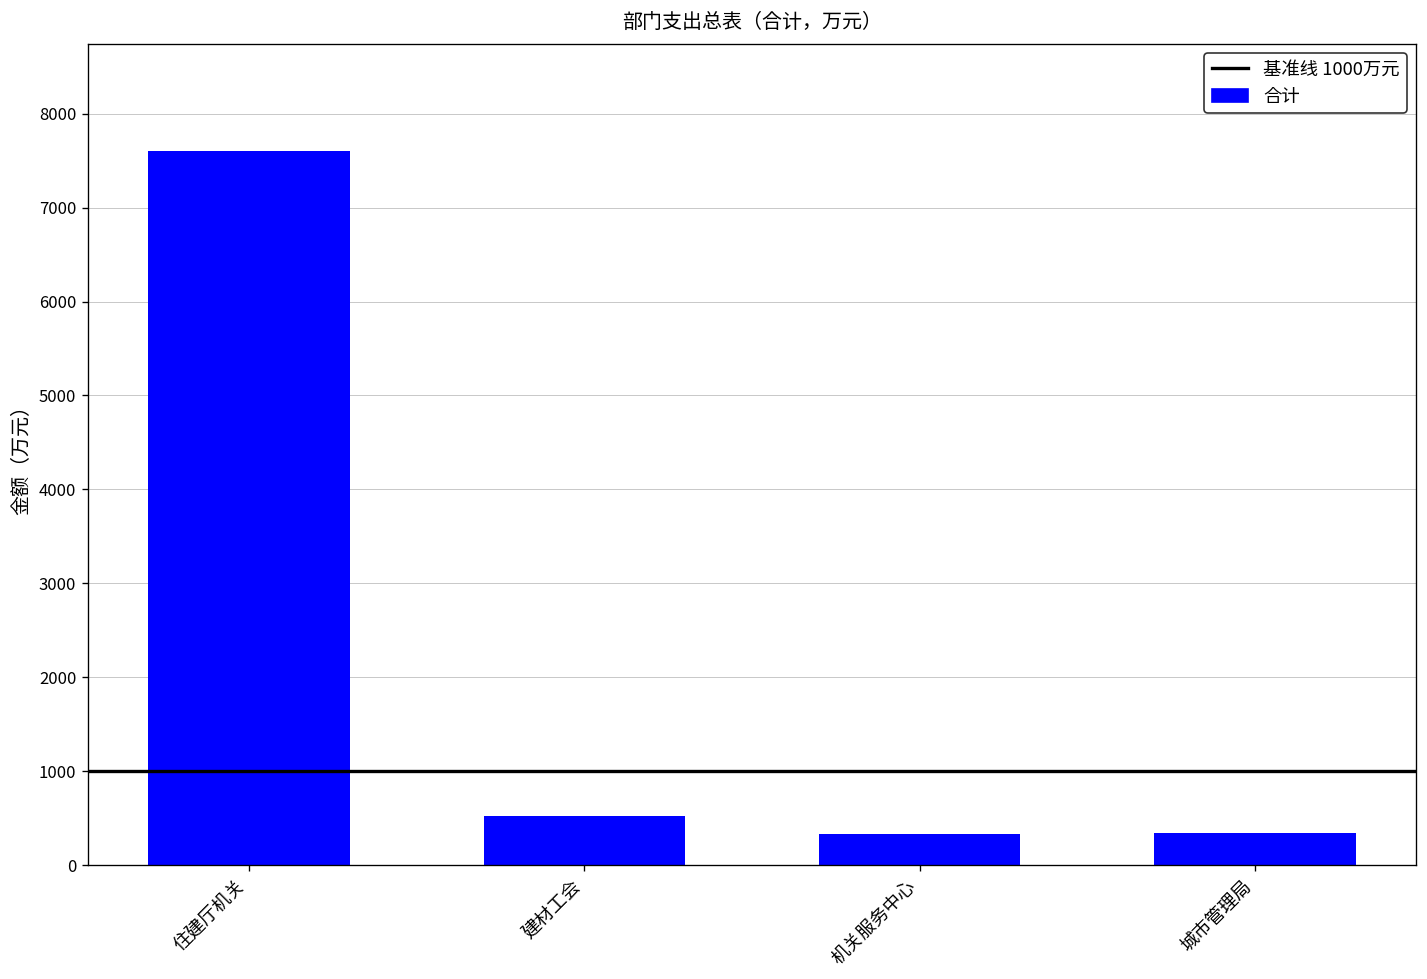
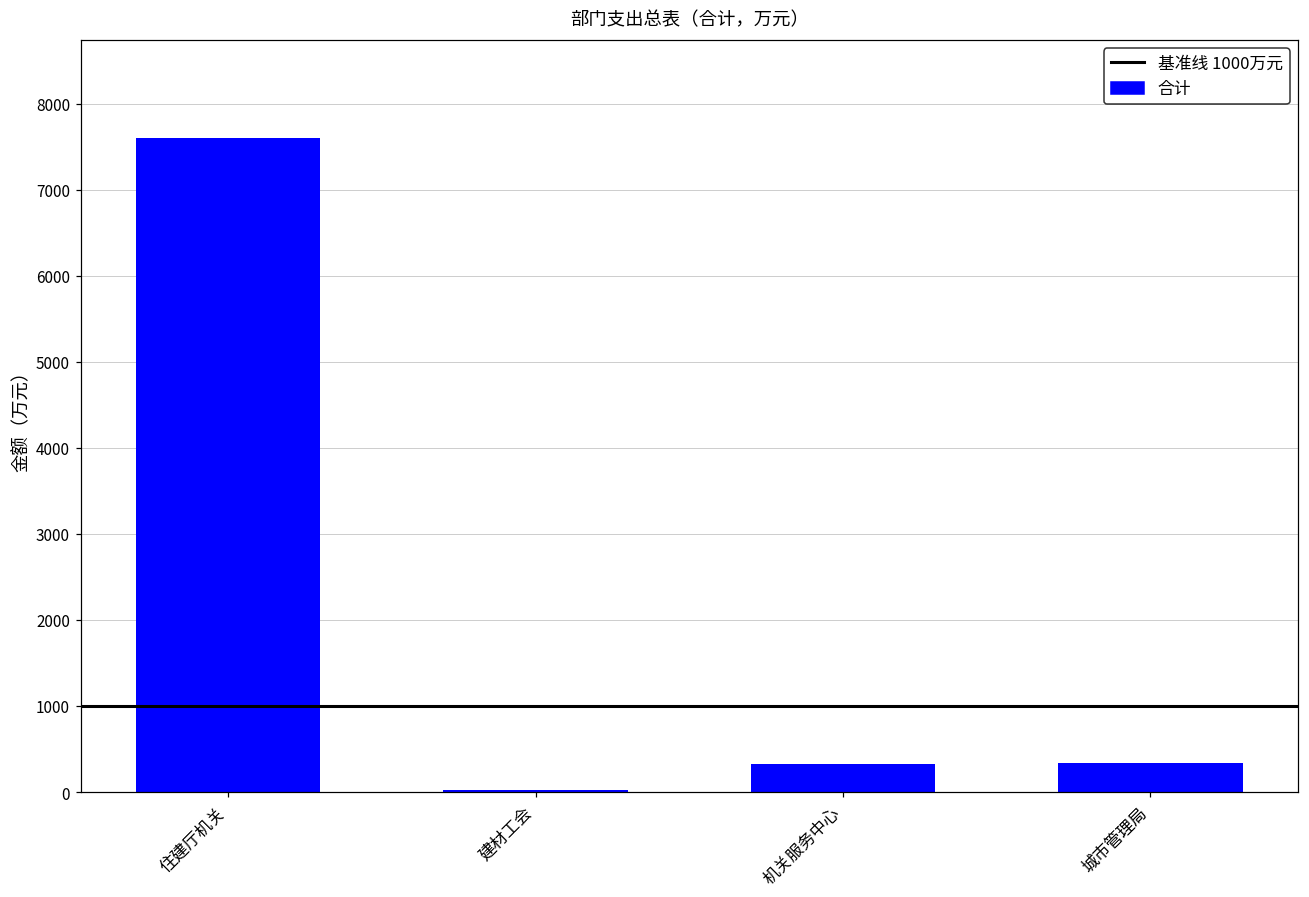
建材工会: 500 -> 0
